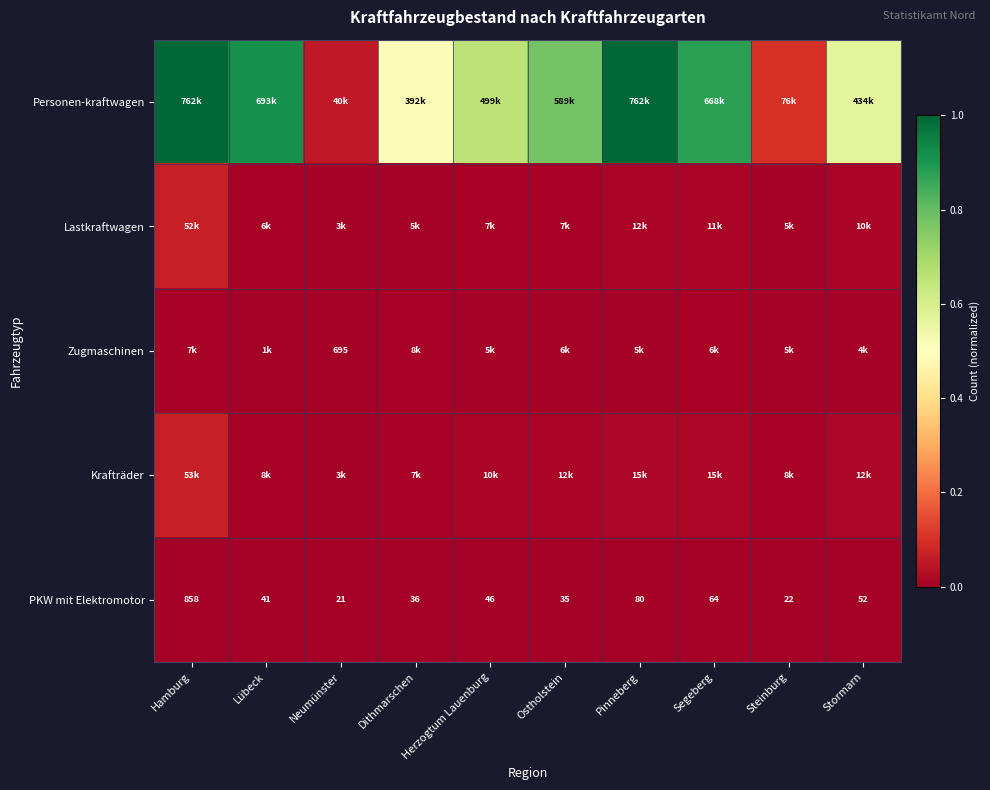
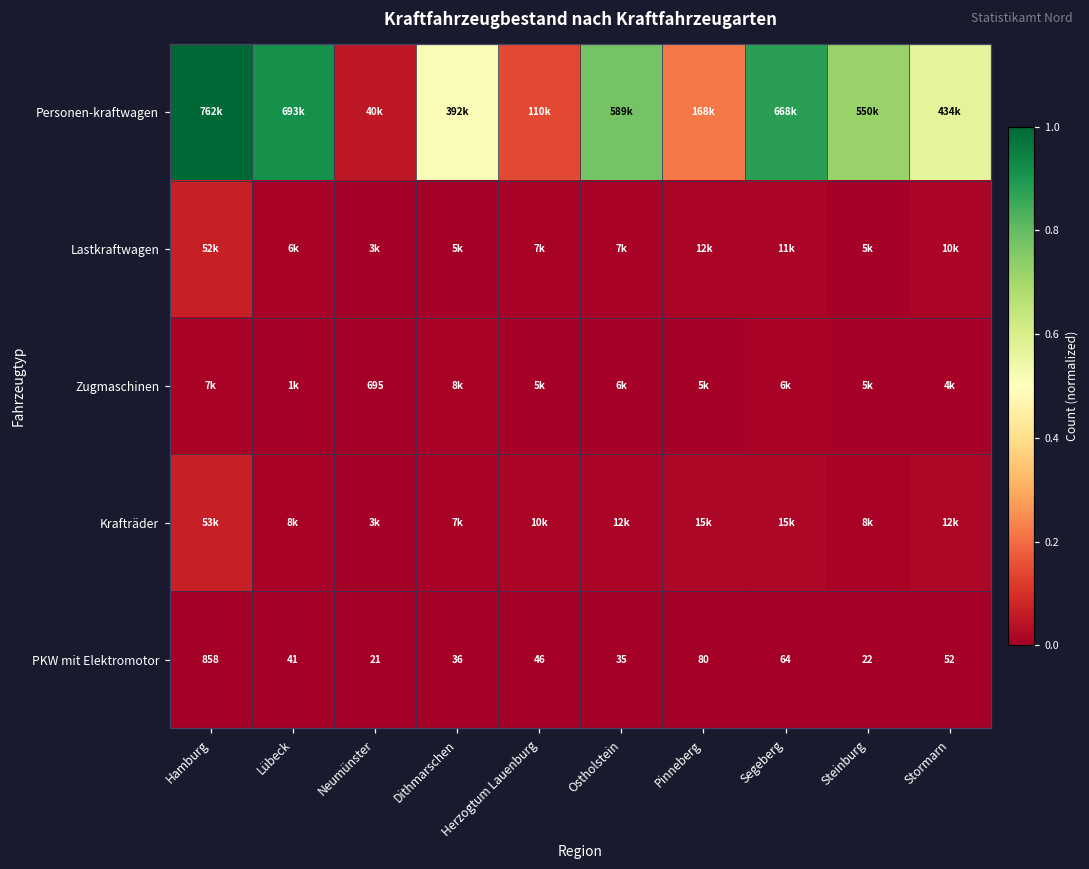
Personen-kraftwagen, Herzogtum Lauenburg: 499k -> 110k
Personen-kraftwagen, Pinneberg: 762k -> 168k
Personen-kraftwagen, Steinburg: 76k -> 550k
